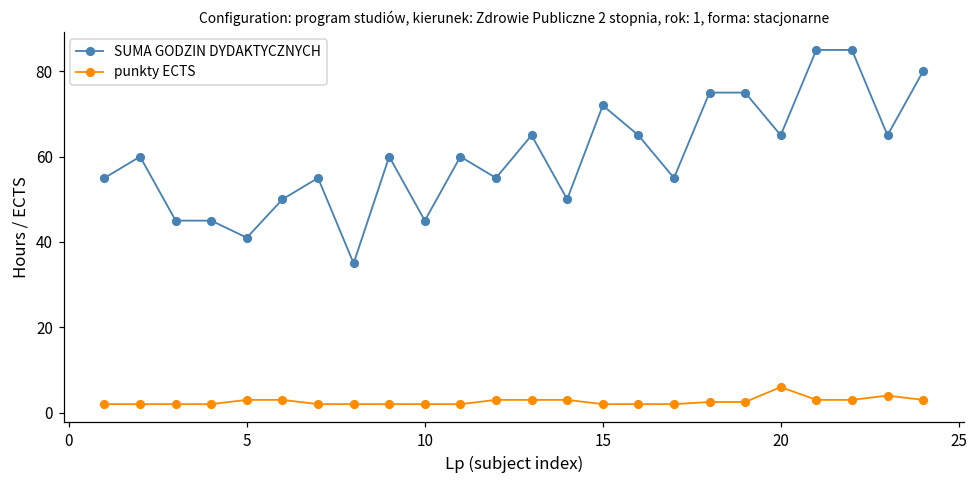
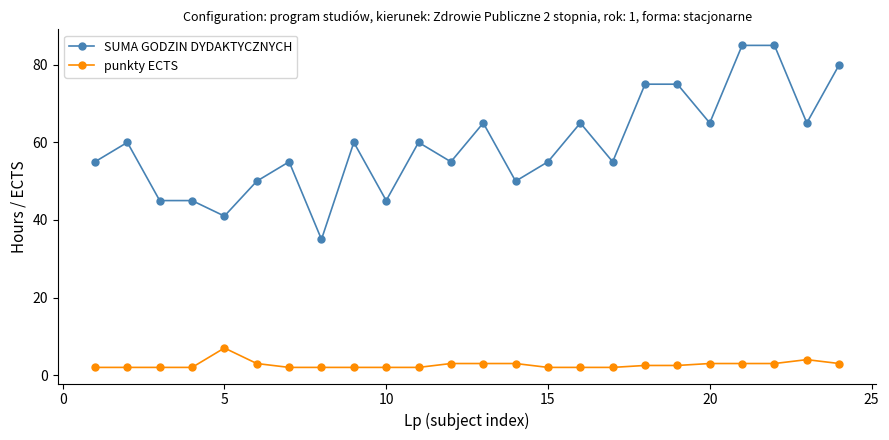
punkty ECTS, 5: 3 -> 7
SUMA GODZIN DYDAKTYCZNYCH, 15: 72 -> 55
punkty ECTS, 20: 6 -> 3
